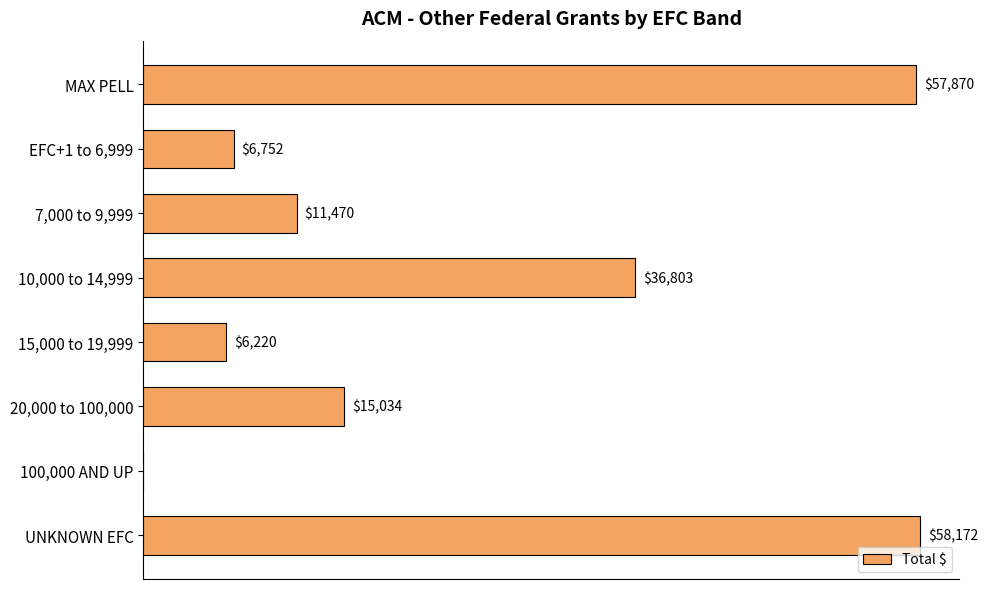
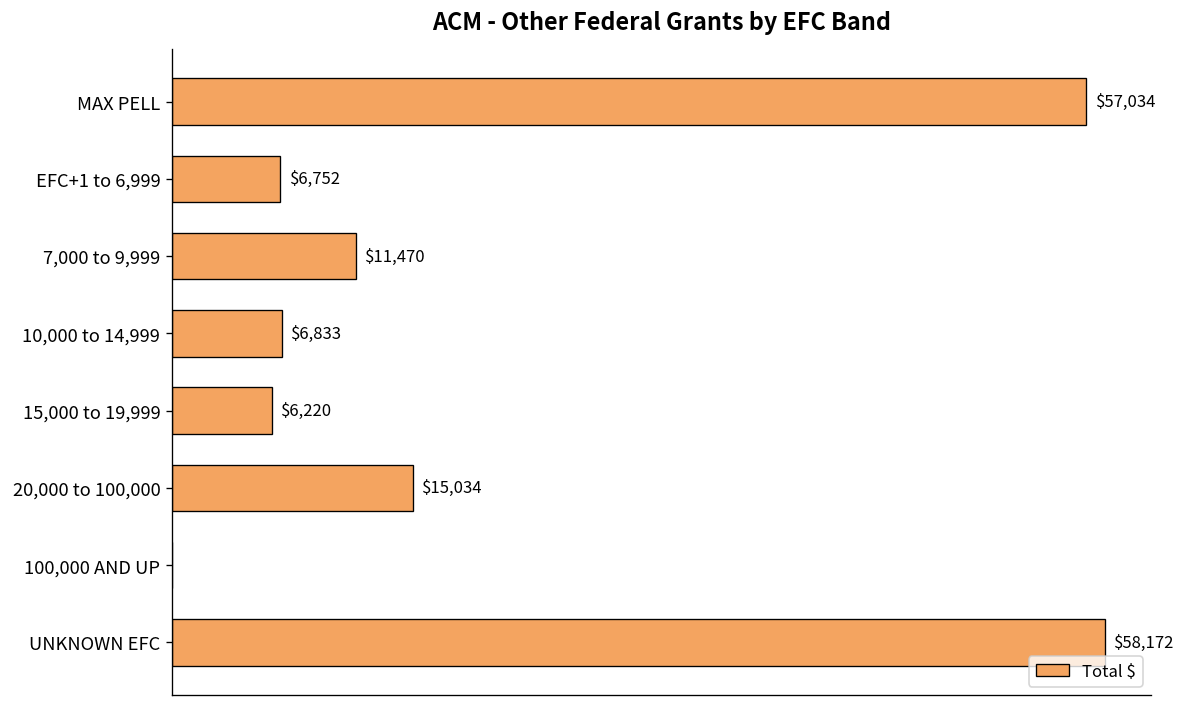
MAX PELL: $57,870 -> $57,034
10,000 to 14,999: $36,803 -> $6,833
